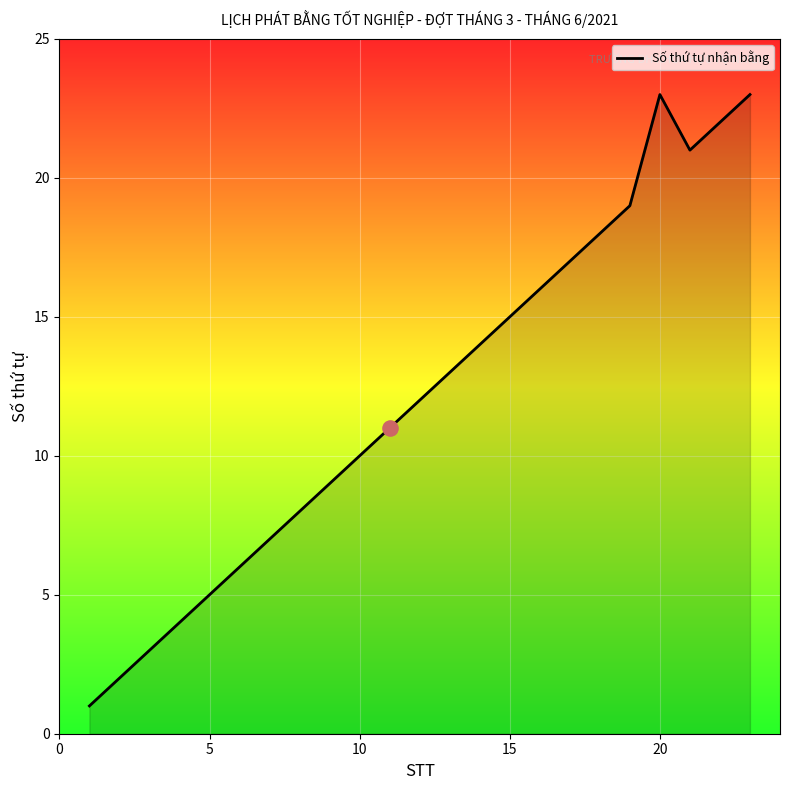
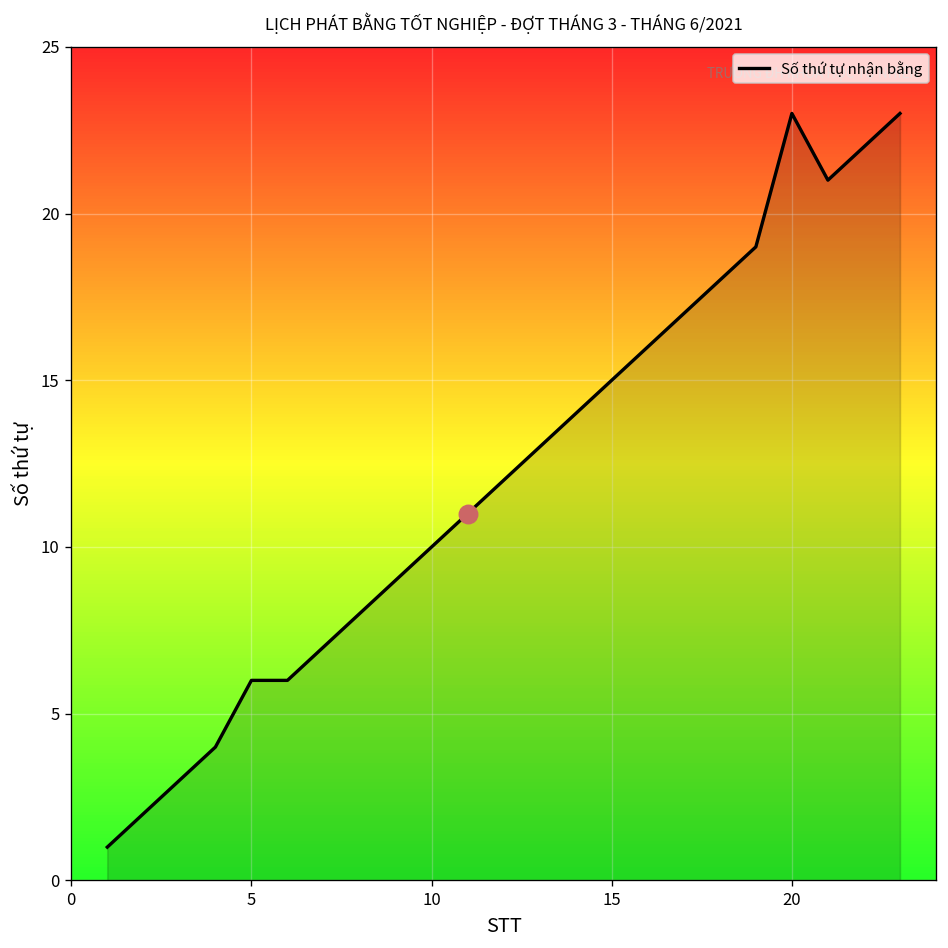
Số thứ tự nhận bằng, 5: 5 -> 6
